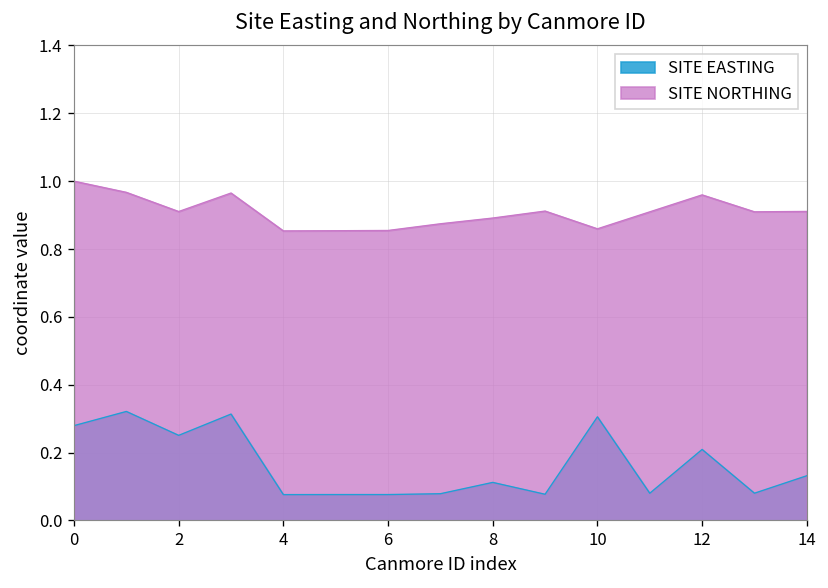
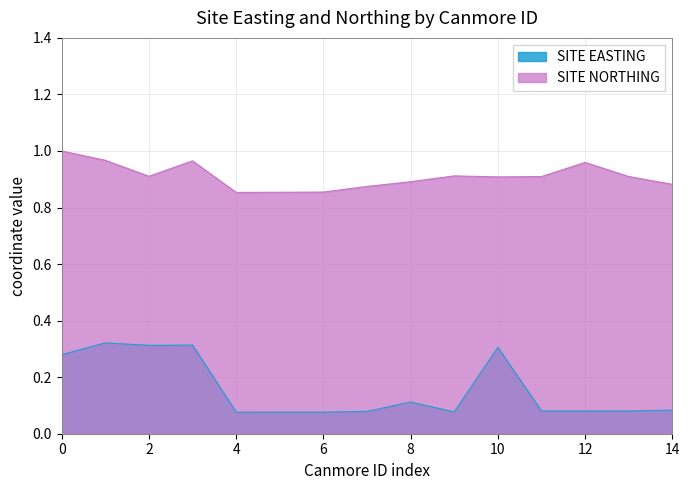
SITE EASTING, 2: 0.25 -> 0.31
SITE NORTHING, 10: 0.86 -> 0.91
SITE EASTING, 12: 0.21 -> 0.08
SITE EASTING, 14: 0.13 -> 0.08
SITE NORTHING, 14: 0.91 -> 0.88
